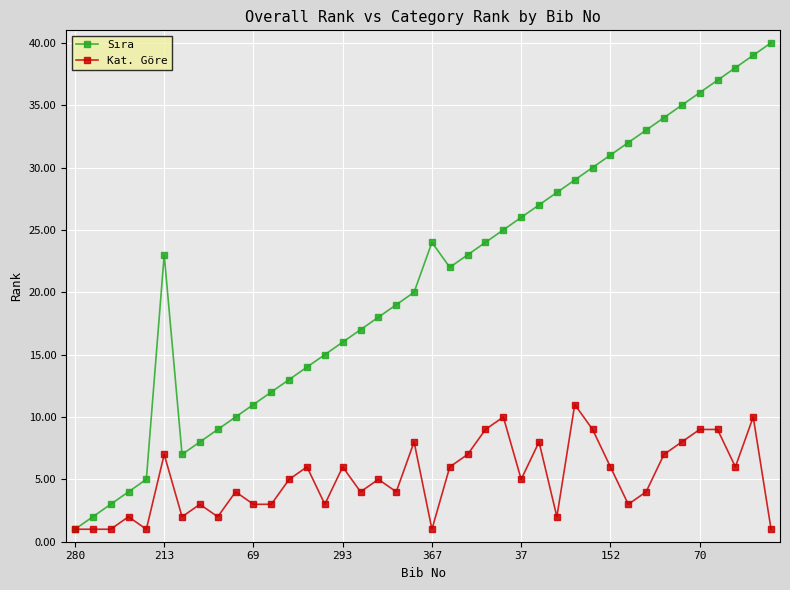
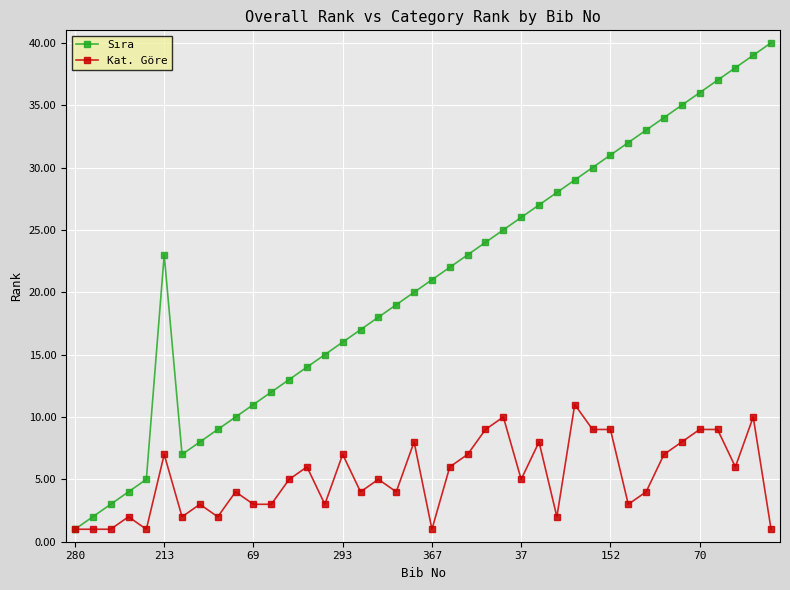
Kat. Göre, 293: 6 -> 7
Sıra, 367: 24 -> 21
Kat. Göre, 152: 6 -> 9
